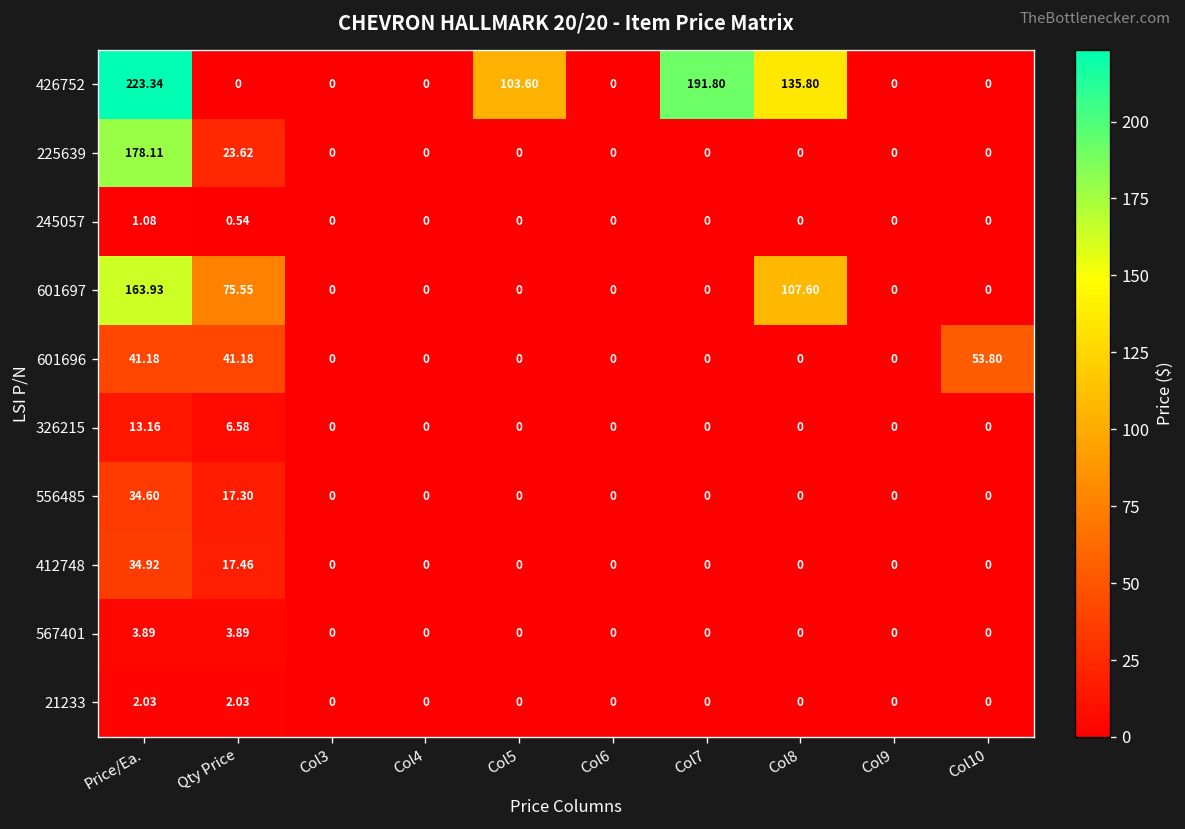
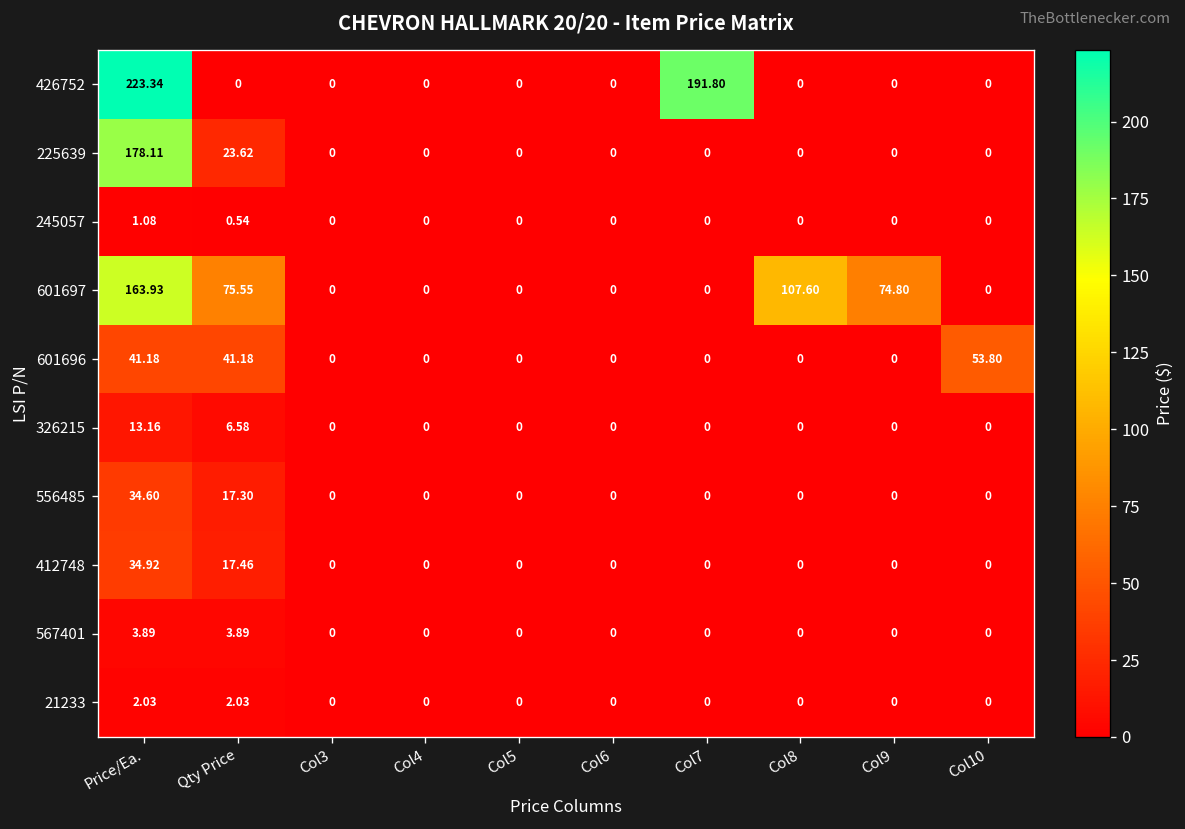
426752, Col5: 103.60 -> 0
426752, Col8: 135.80 -> 0
601697, Col9: 0 -> 74.80
